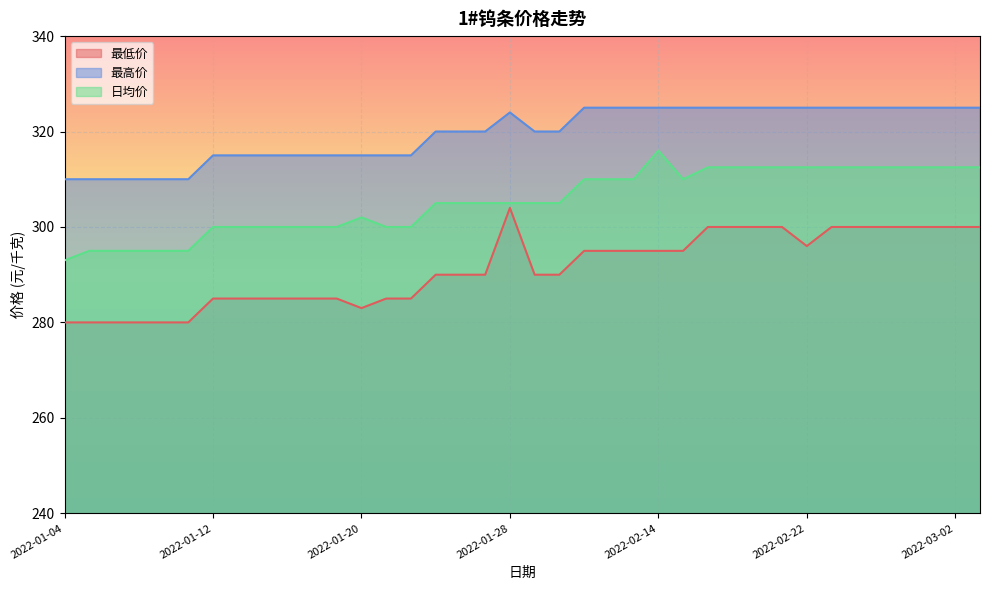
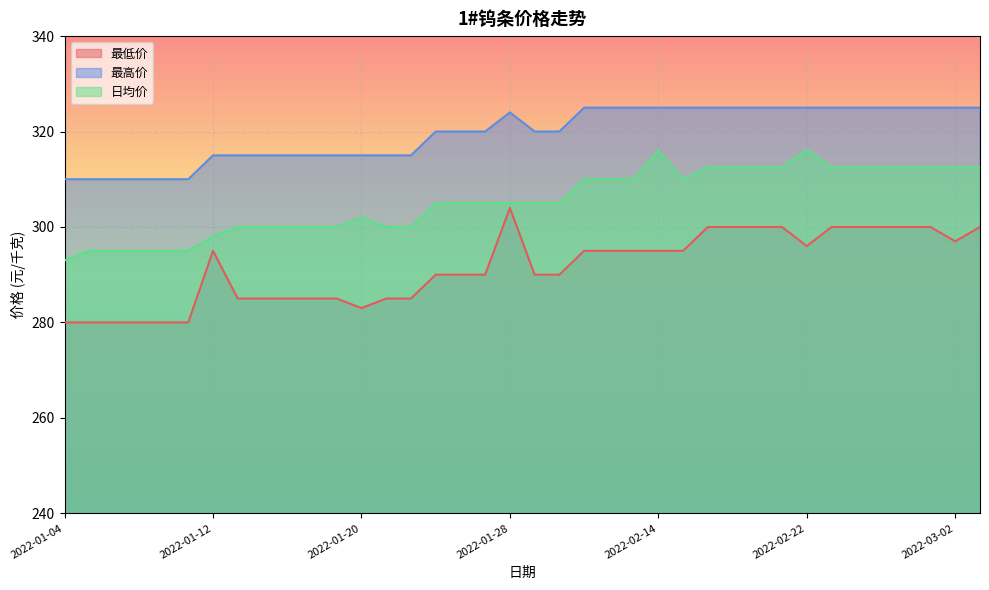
最低价, 2022-01-12: 285 -> 295
日均价, 2022-01-12: 300 -> 298
日均价, 2022-02-22: 313 -> 316
最低价, 2022-03-02: 300 -> 297
